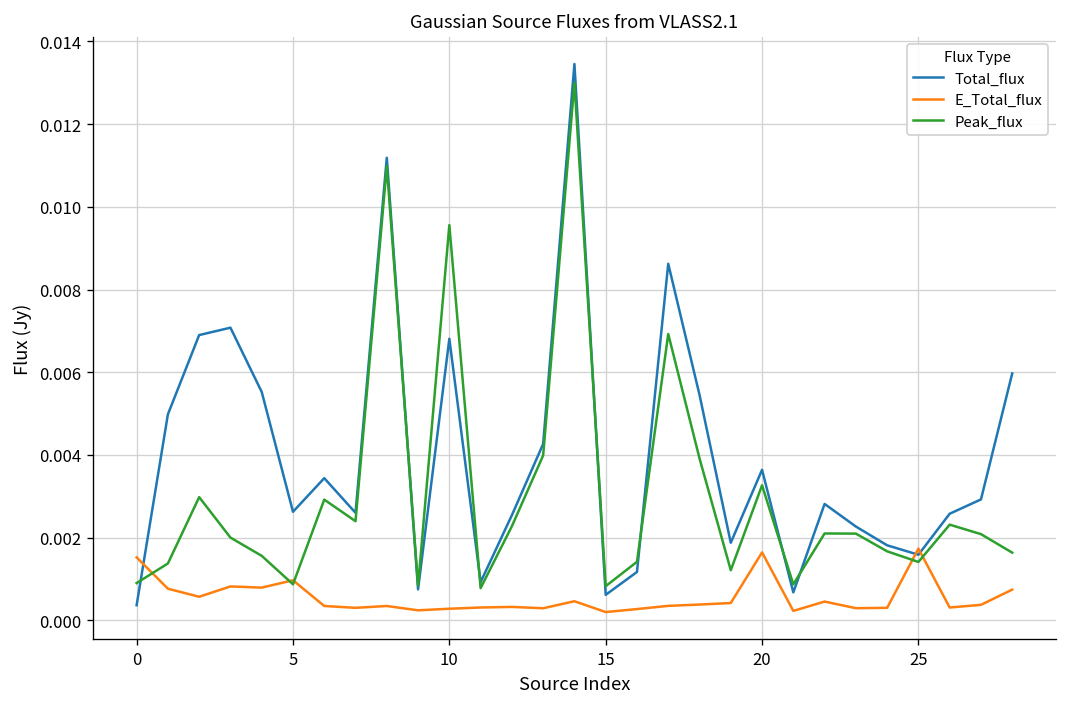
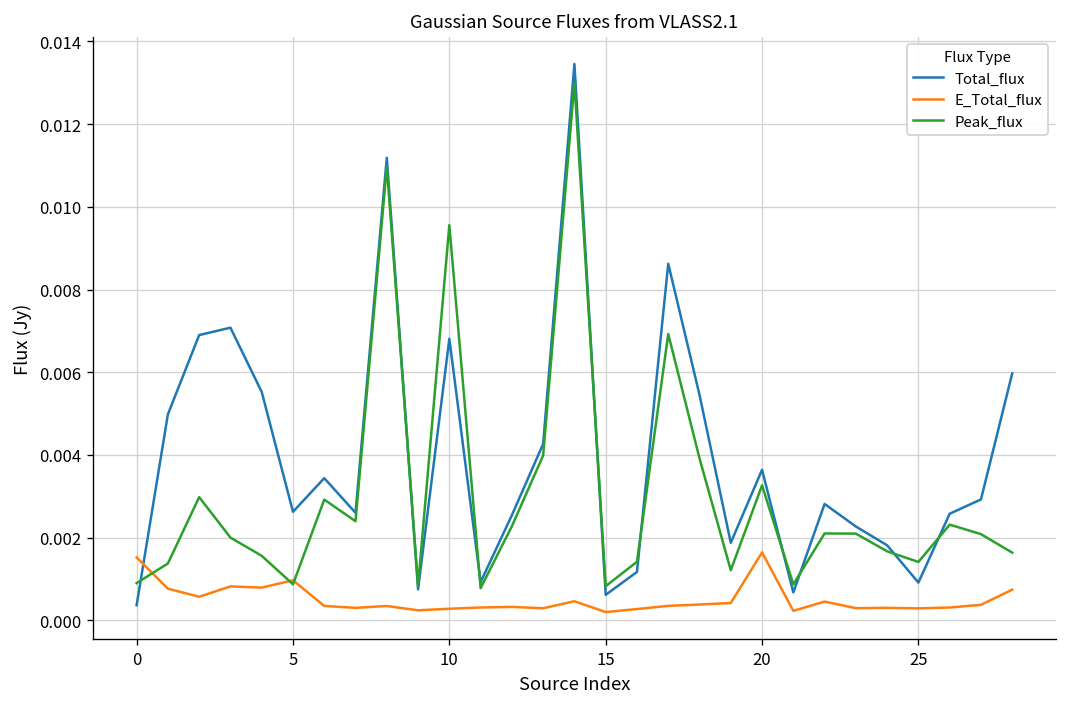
Total_flux, 25: 0.0016 -> 0.0009
E_Total_flux, 25: 0.0017 -> 0.0003
